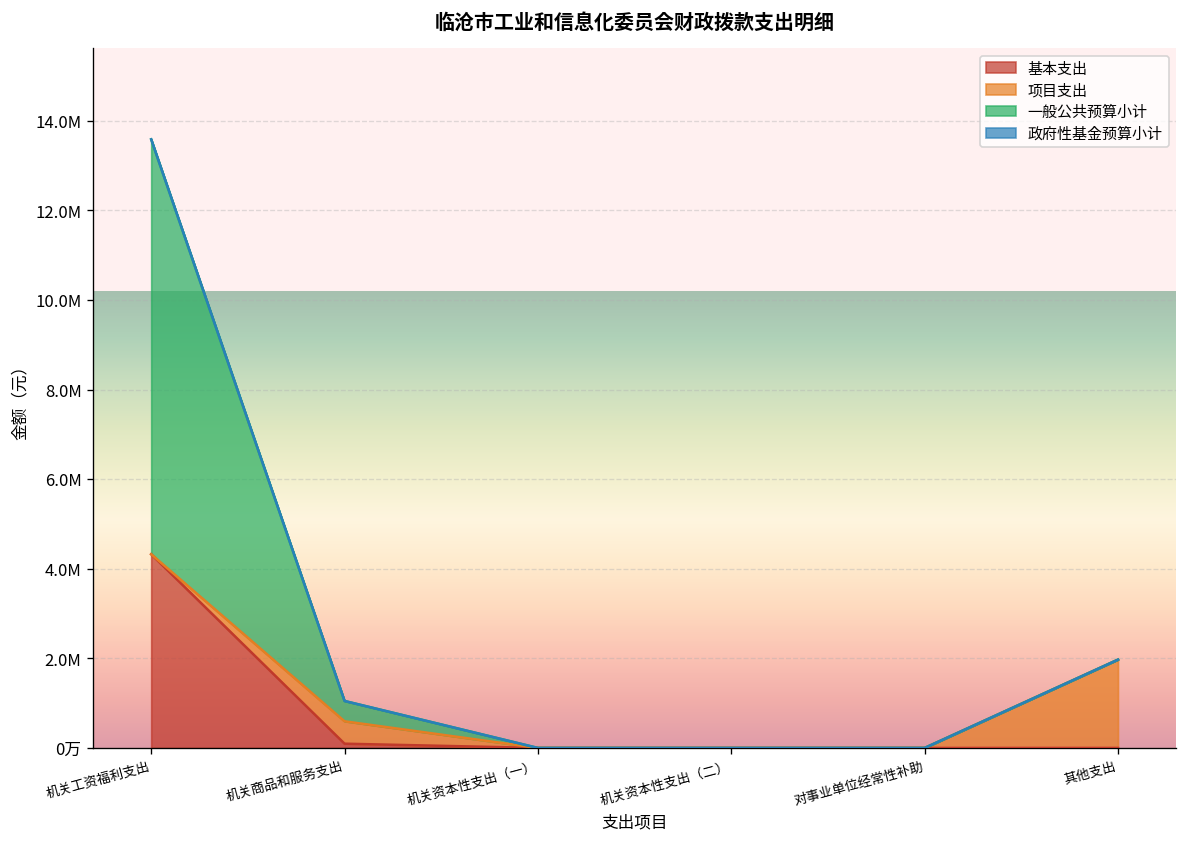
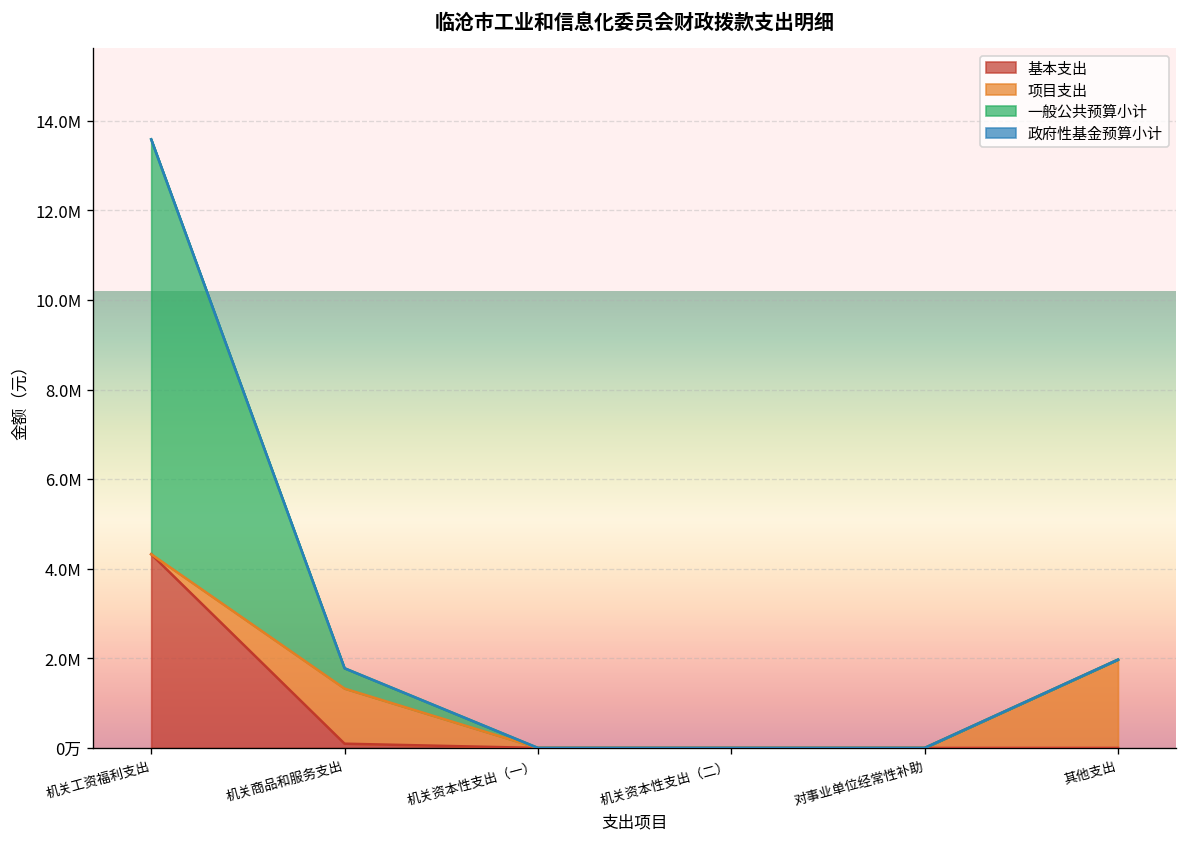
项目支出, 机关商品和服务支出: 500000 -> 1200000
